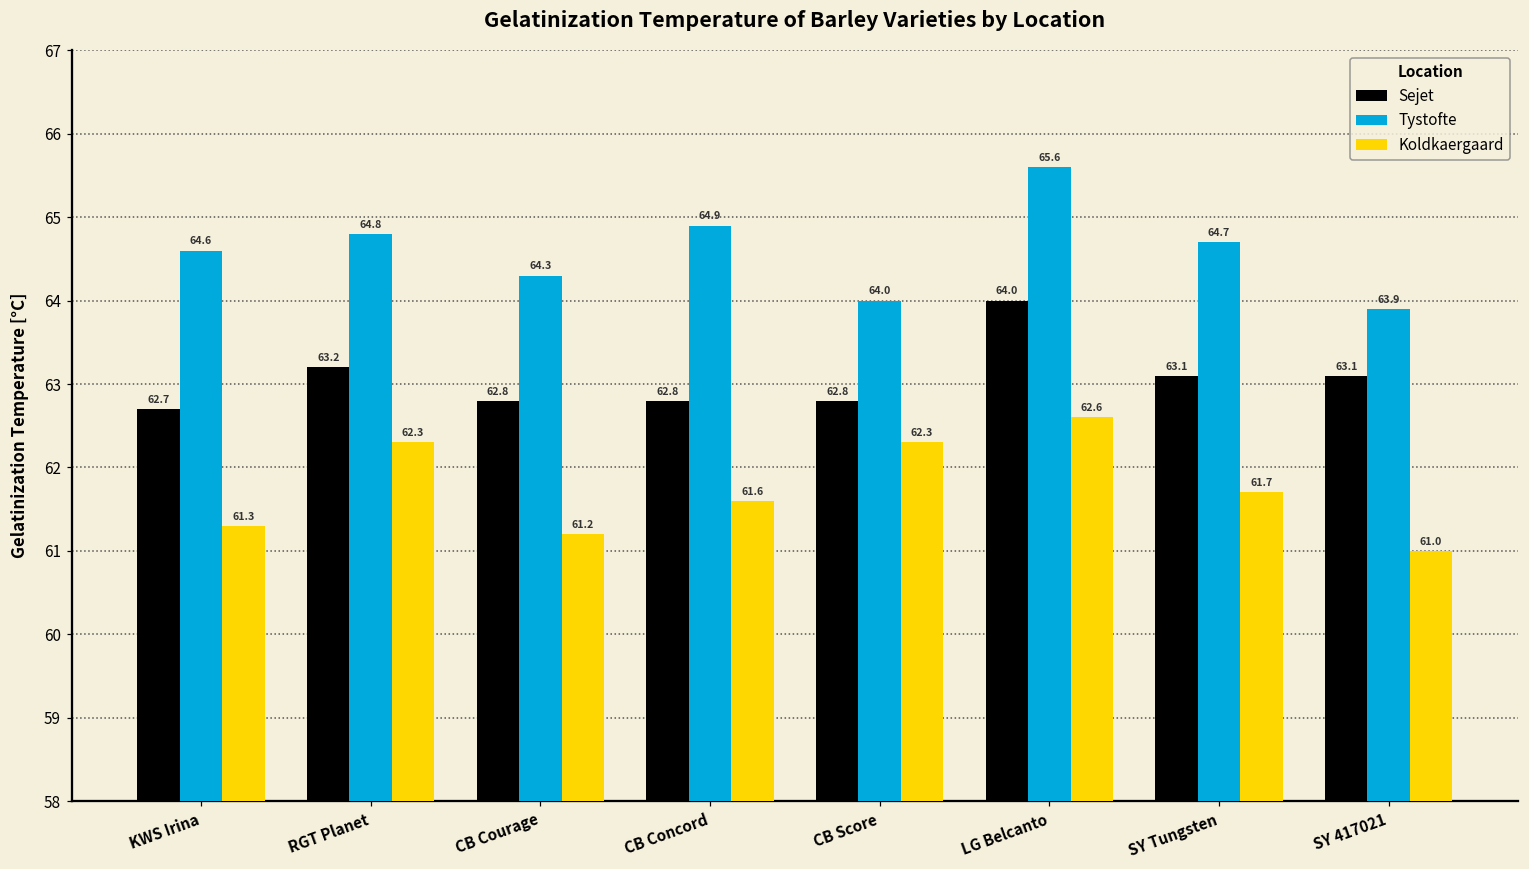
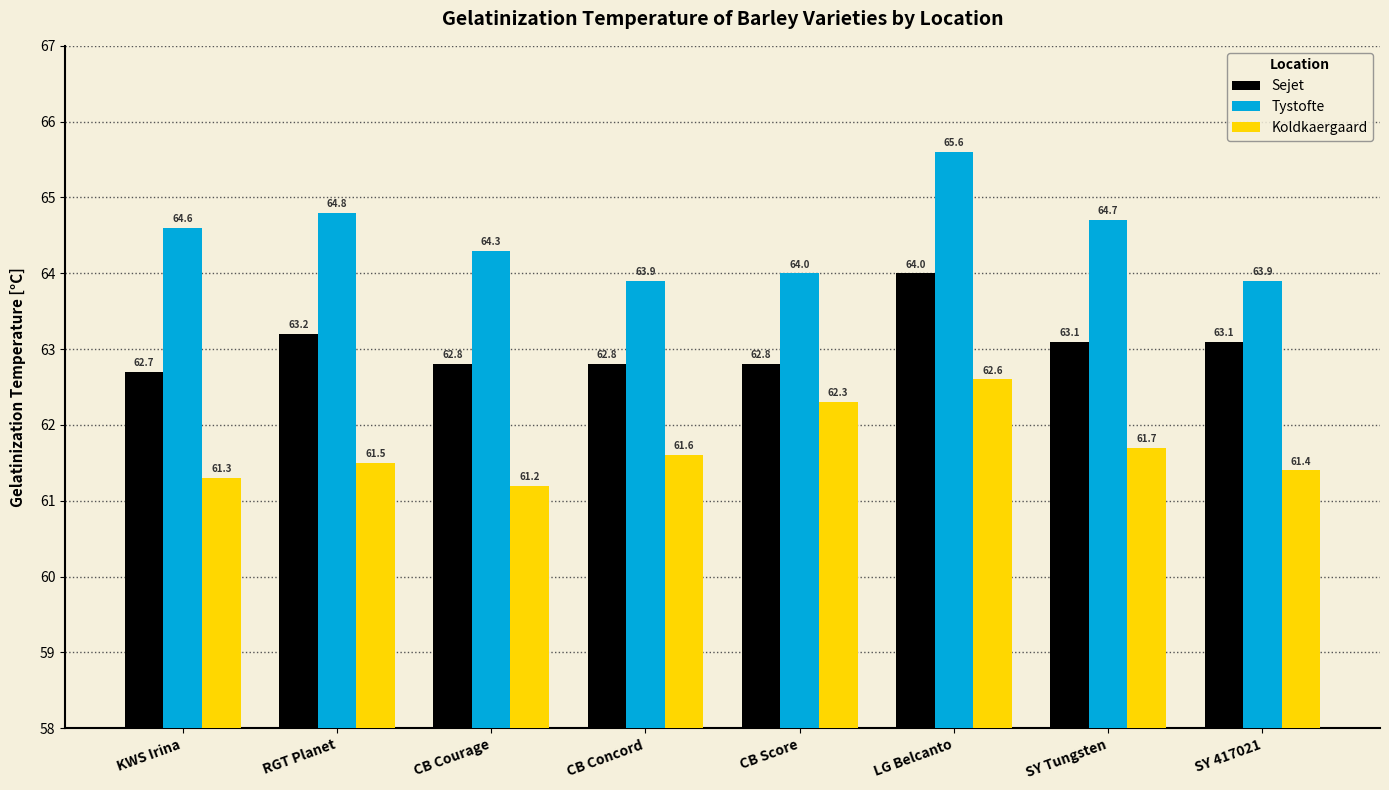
Koldkaergaard, RGT Planet: 62.3 -> 61.5
Tystofte, CB Concord: 64.9 -> 63.9
Koldkaergaard, SY 417021: 61.0 -> 61.4
